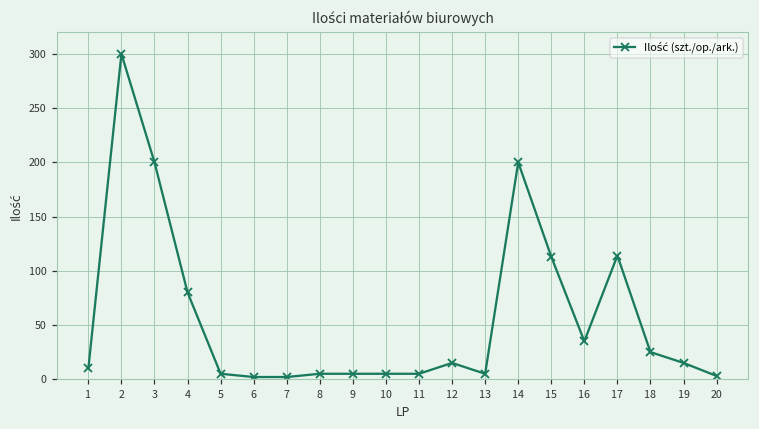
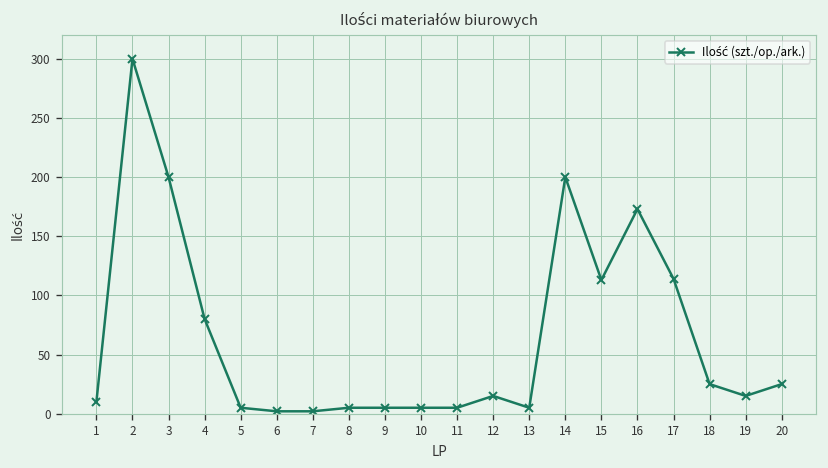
16: 40 -> 170
20: 0 -> 30
